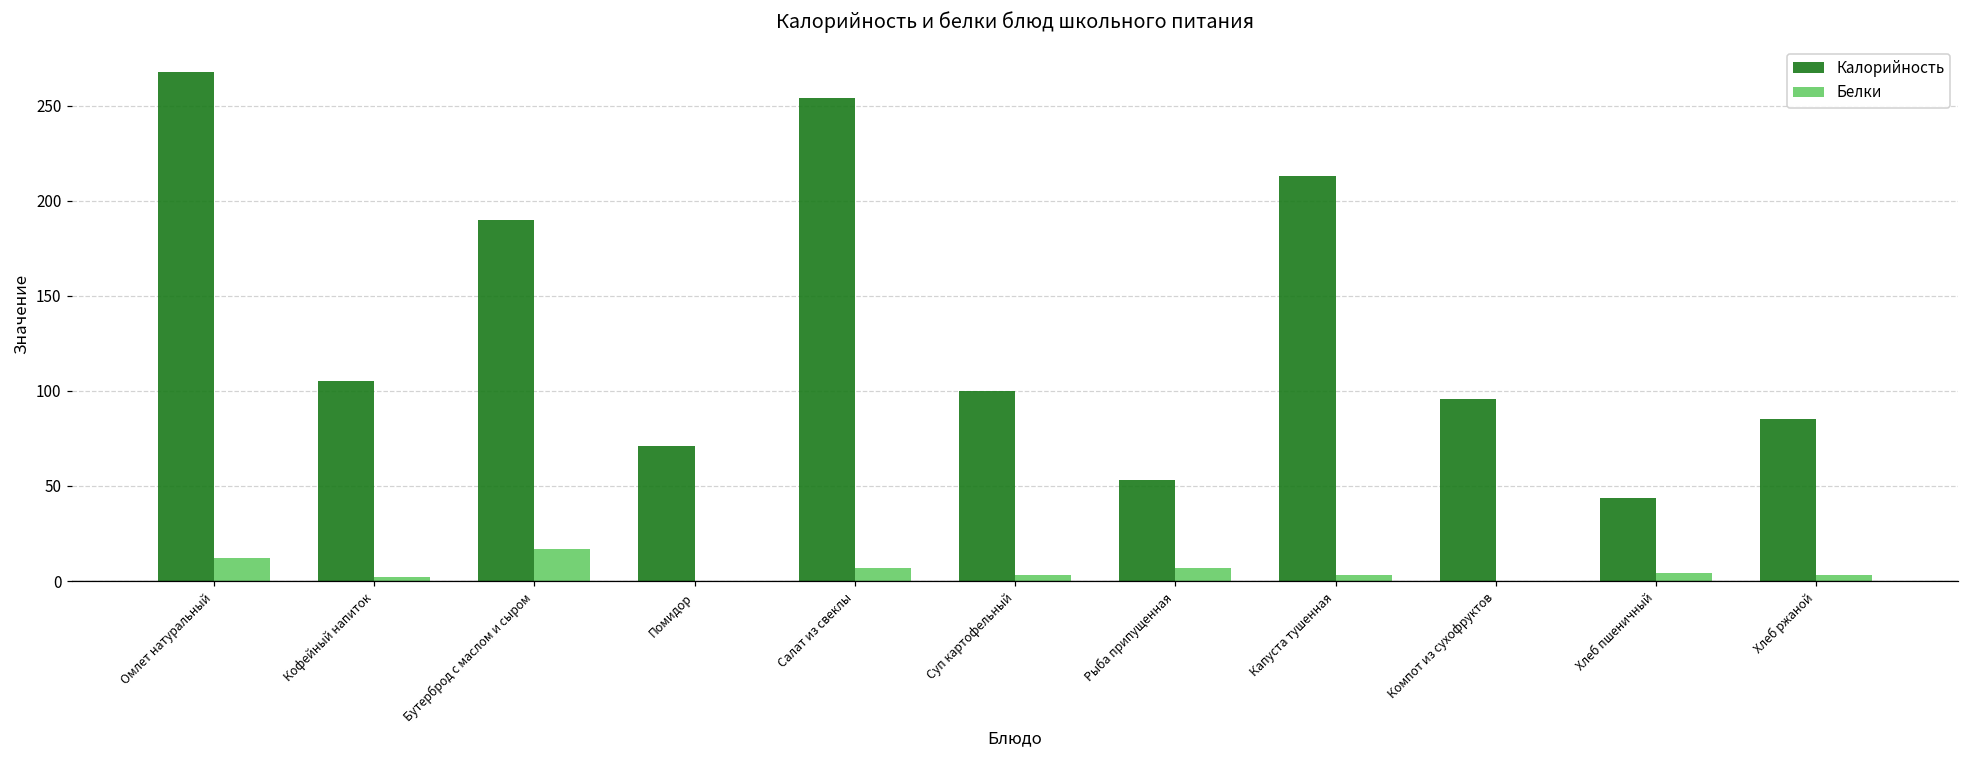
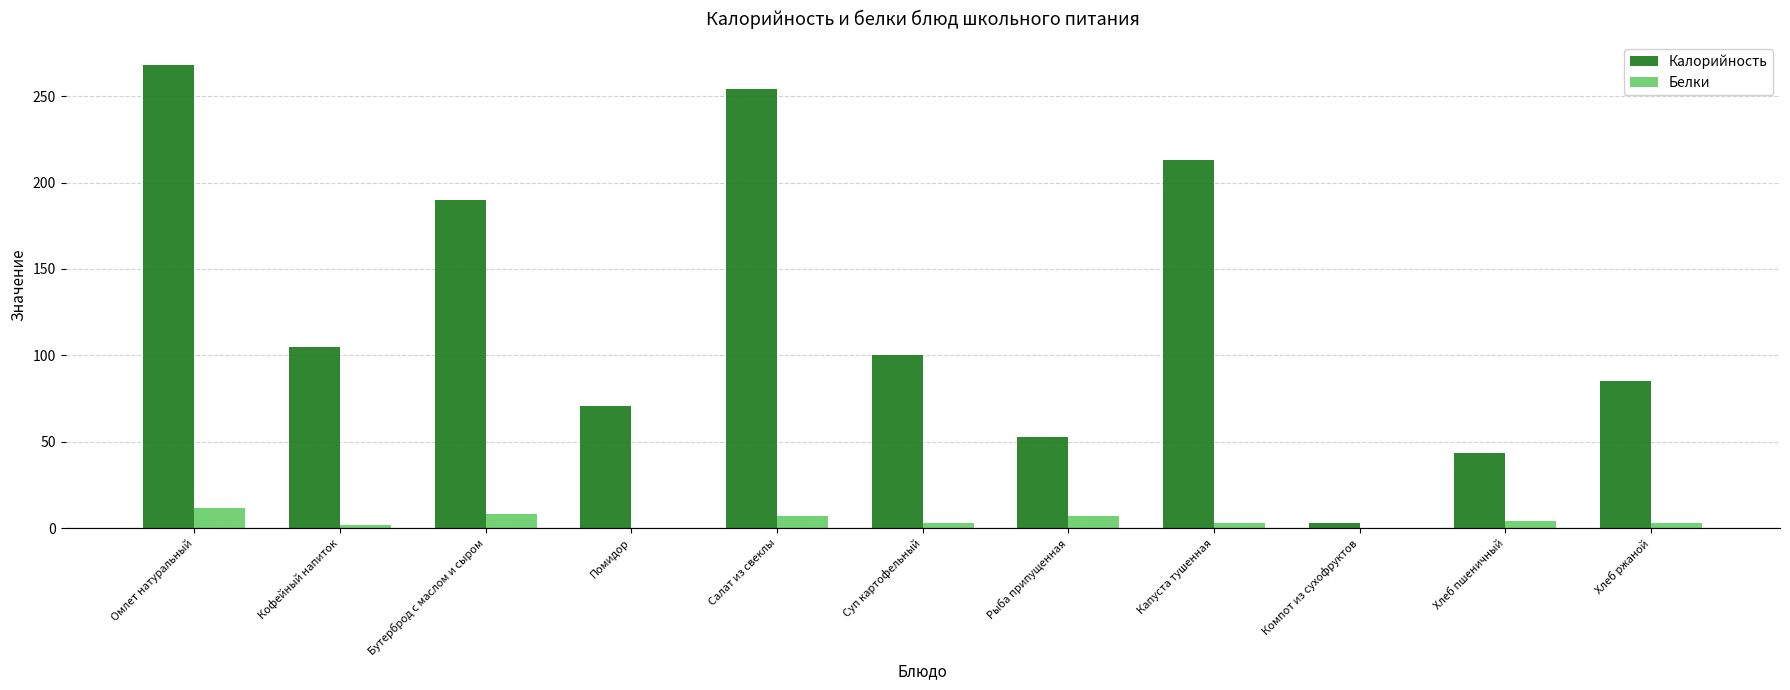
Белки, Бутерброд с маслом и сыром: 17 -> 8
Калорийность, Компот из сухофруктов: 96 -> 3
